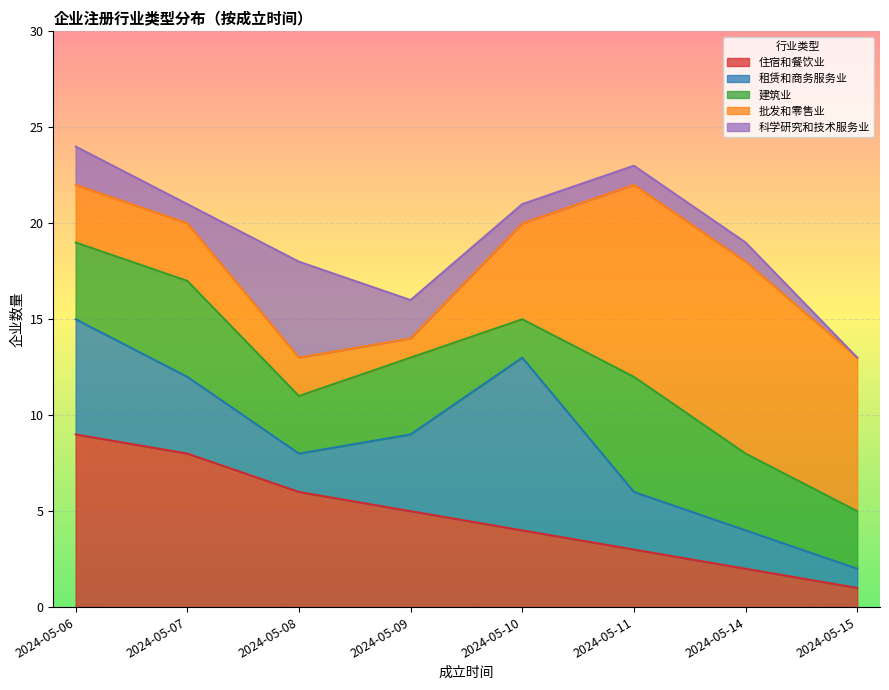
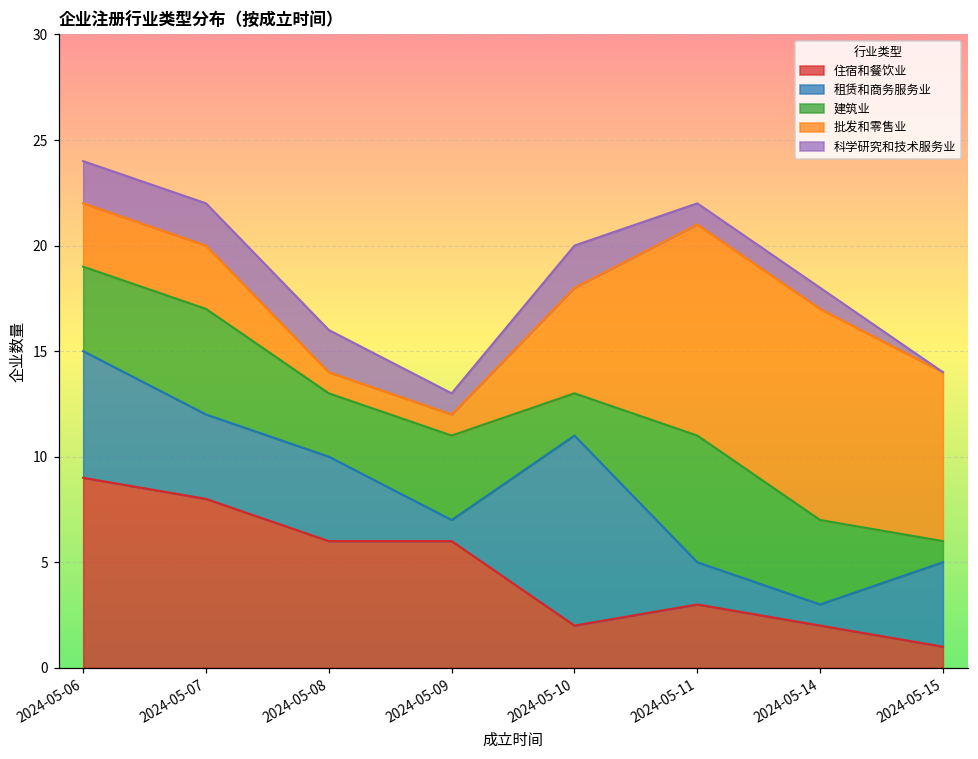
科学研究和技术服务业, 2024-05-07: 1 -> 2
租赁和商务服务业, 2024-05-08: 2 -> 4
批发和零售业, 2024-05-08: 2 -> 1
科学研究和技术服务业, 2024-05-08: 5 -> 2
住宿和餐饮业, 2024-05-09: 5 -> 6
租赁和商务服务业, 2024-05-09: 4 -> 1
科学研究和技术服务业, 2024-05-09: 2 -> 1
住宿和餐饮业, 2024-05-10: 4 -> 2
科学研究和技术服务业, 2024-05-10: 1 -> 2
租赁和商务服务业, 2024-05-11: 3 -> 2
租赁和商务服务业, 2024-05-14: 2 -> 1
租赁和商务服务业, 2024-05-15: 1 -> 4
建筑业, 2024-05-15: 3 -> 1
